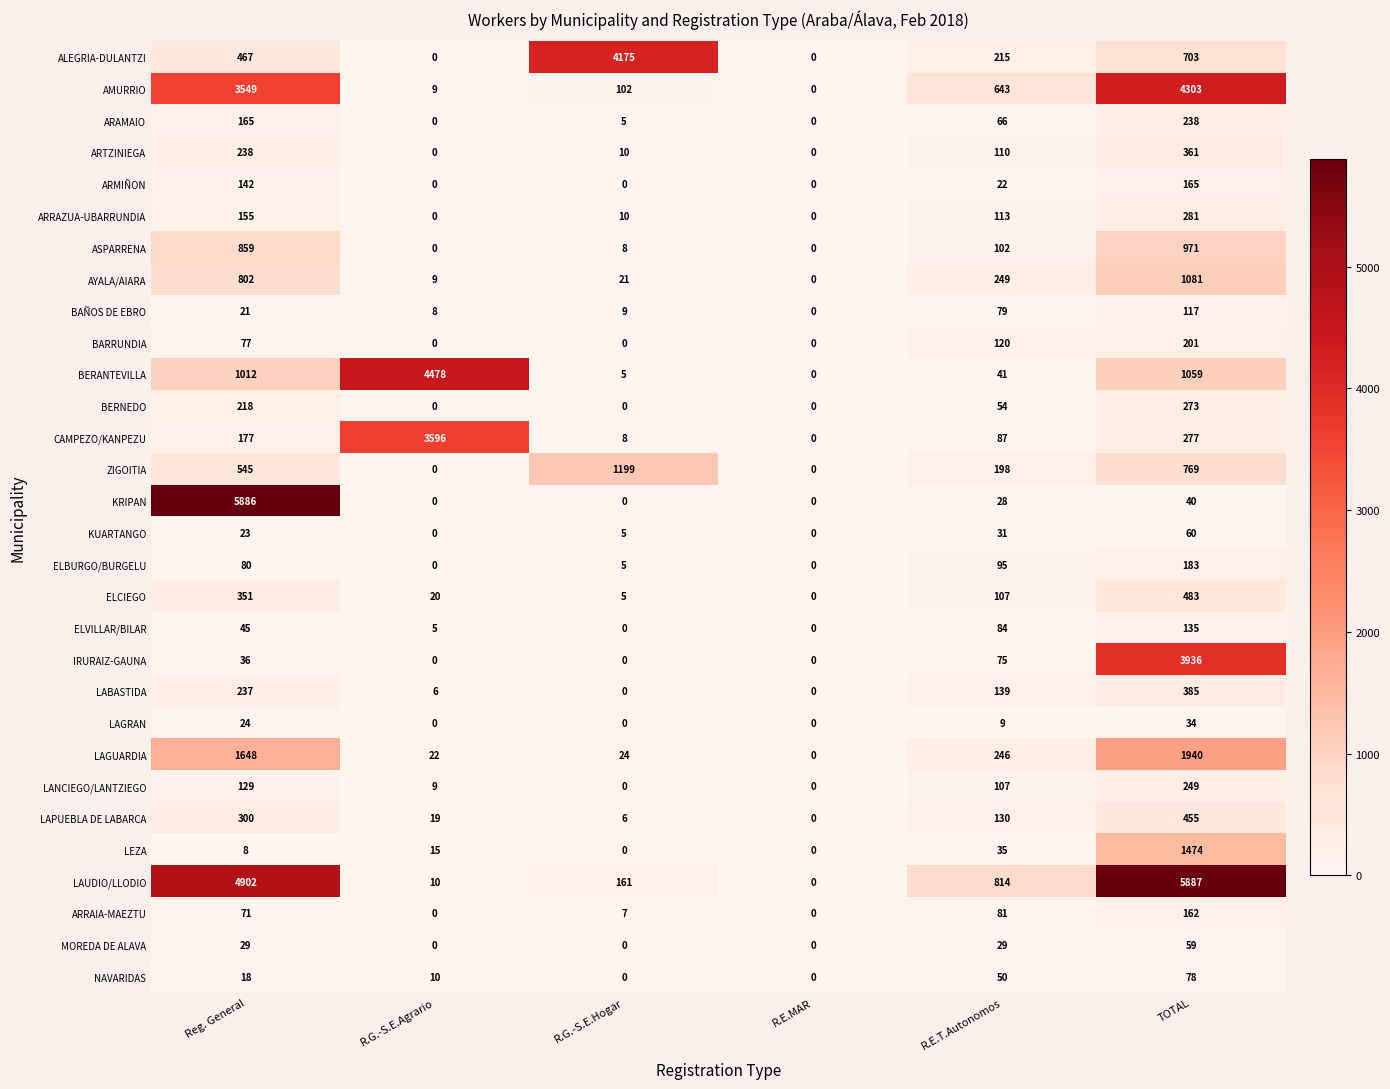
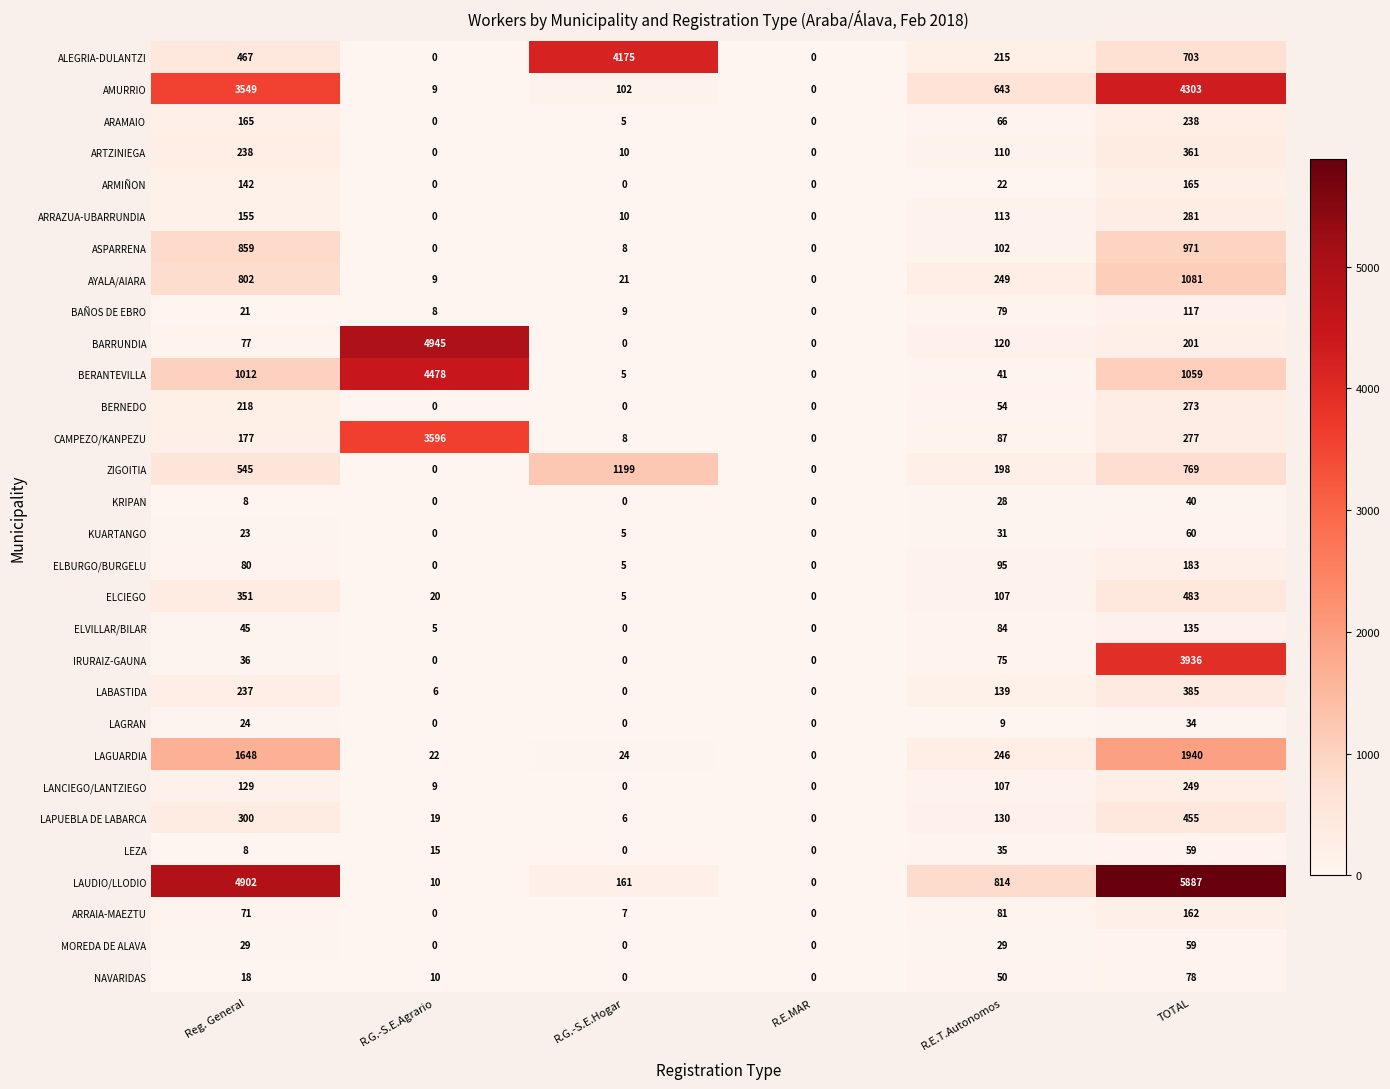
BARRUNDIA, R.G.-S.E.Agrario: 0 -> 4945
KRIPAN, Reg. General: 5886 -> 8
LEZA, TOTAL: 1474 -> 59
